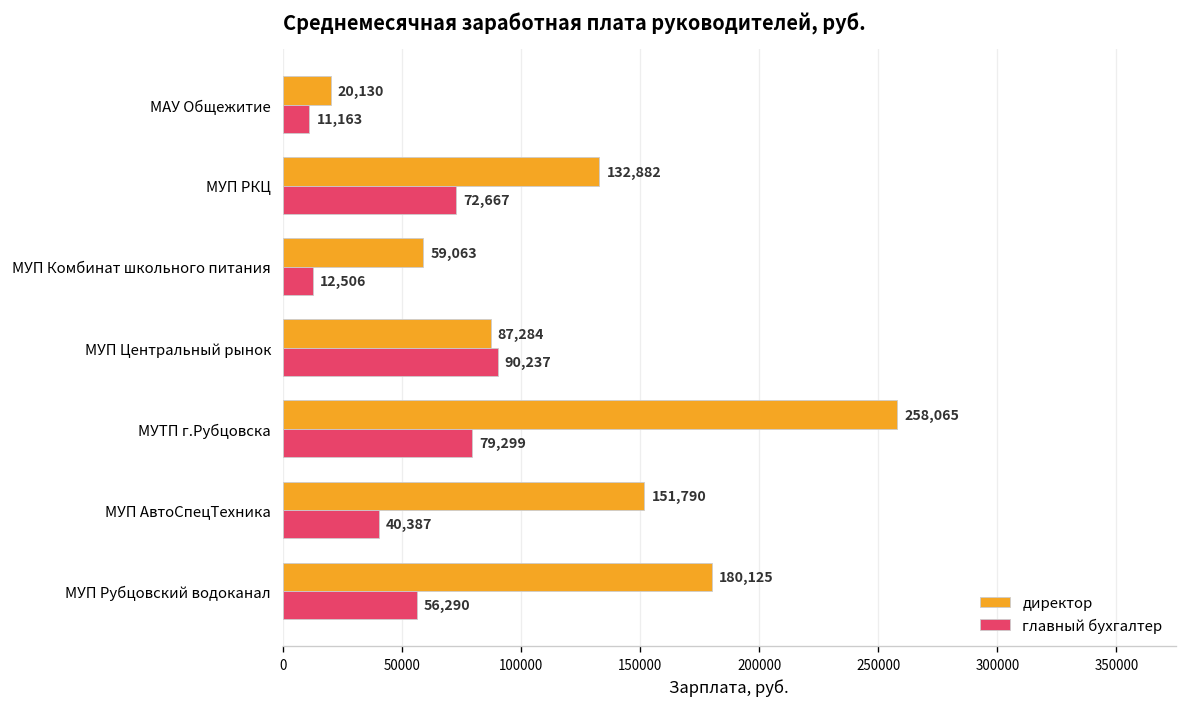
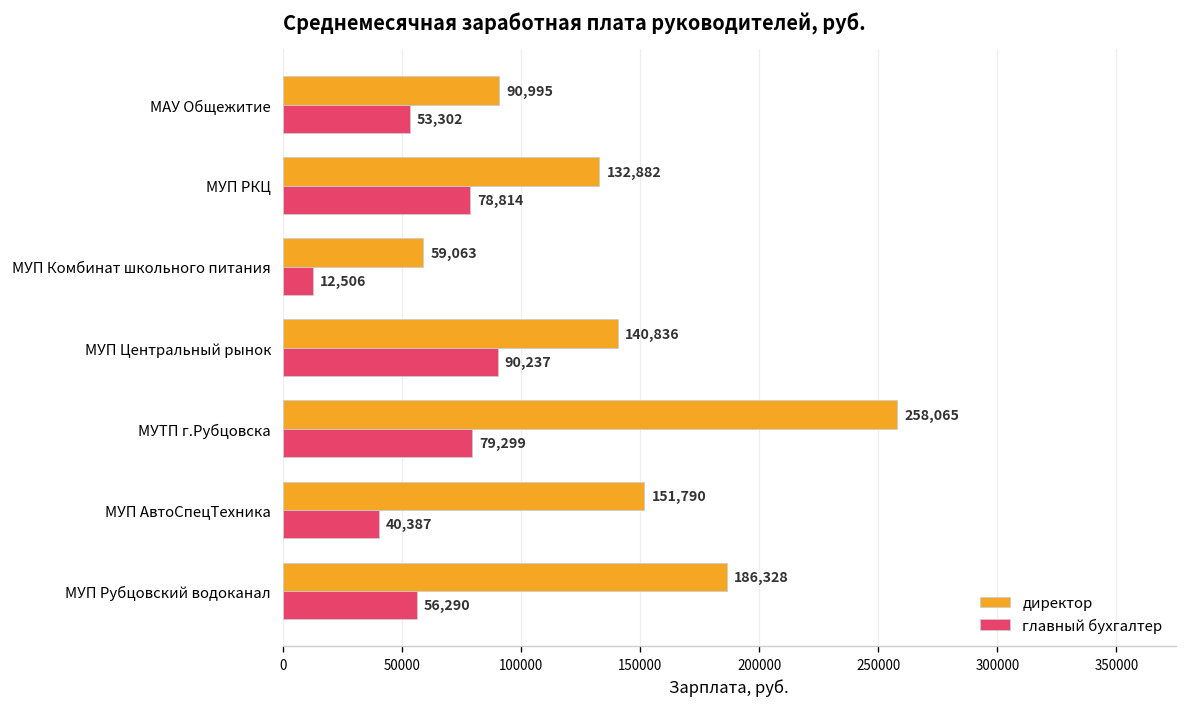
директор, МАУ Общежитие: 20,130 -> 90,995
главный бухгалтер, МАУ Общежитие: 11,163 -> 53,302
главный бухгалтер, МУП РКЦ: 72,667 -> 78,814
директор, МУП Центральный рынок: 87,284 -> 140,836
директор, МУП Рубцовский водоканал: 180,125 -> 186,328
